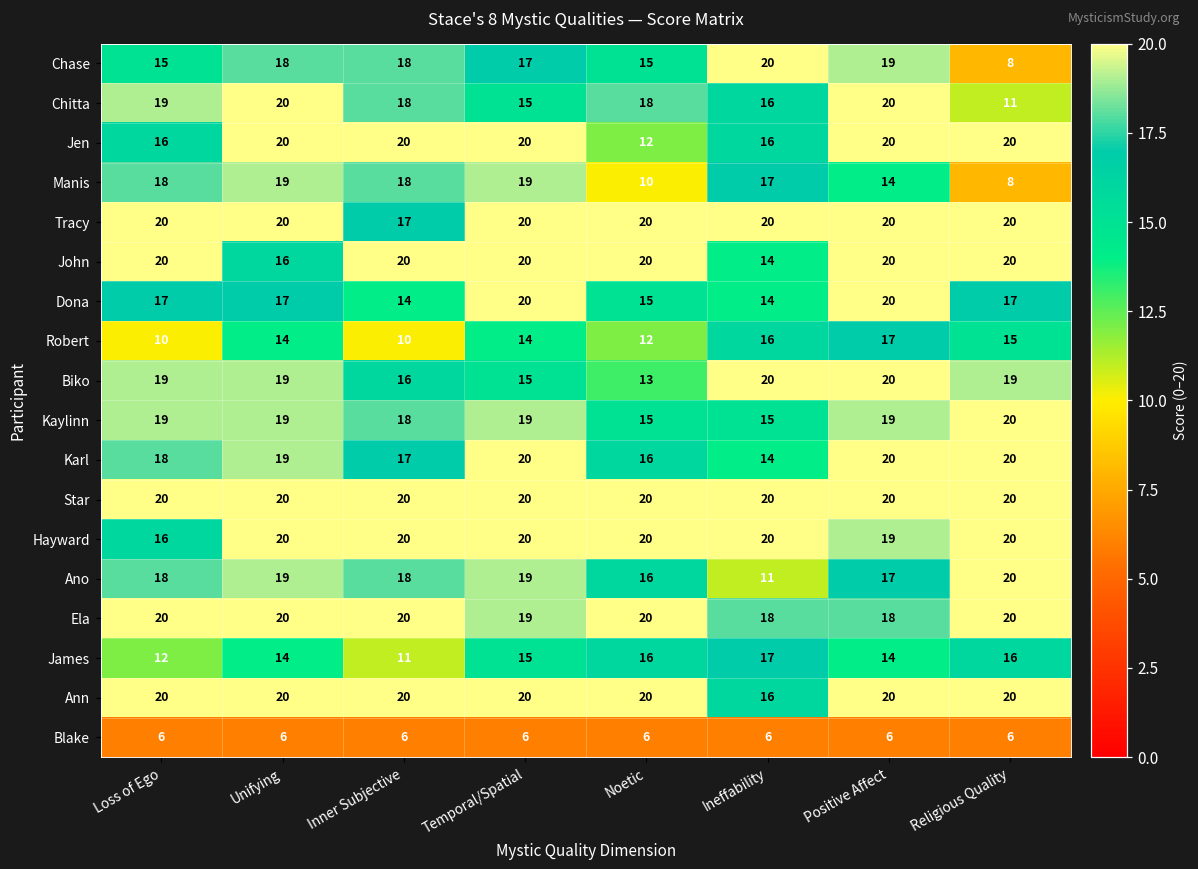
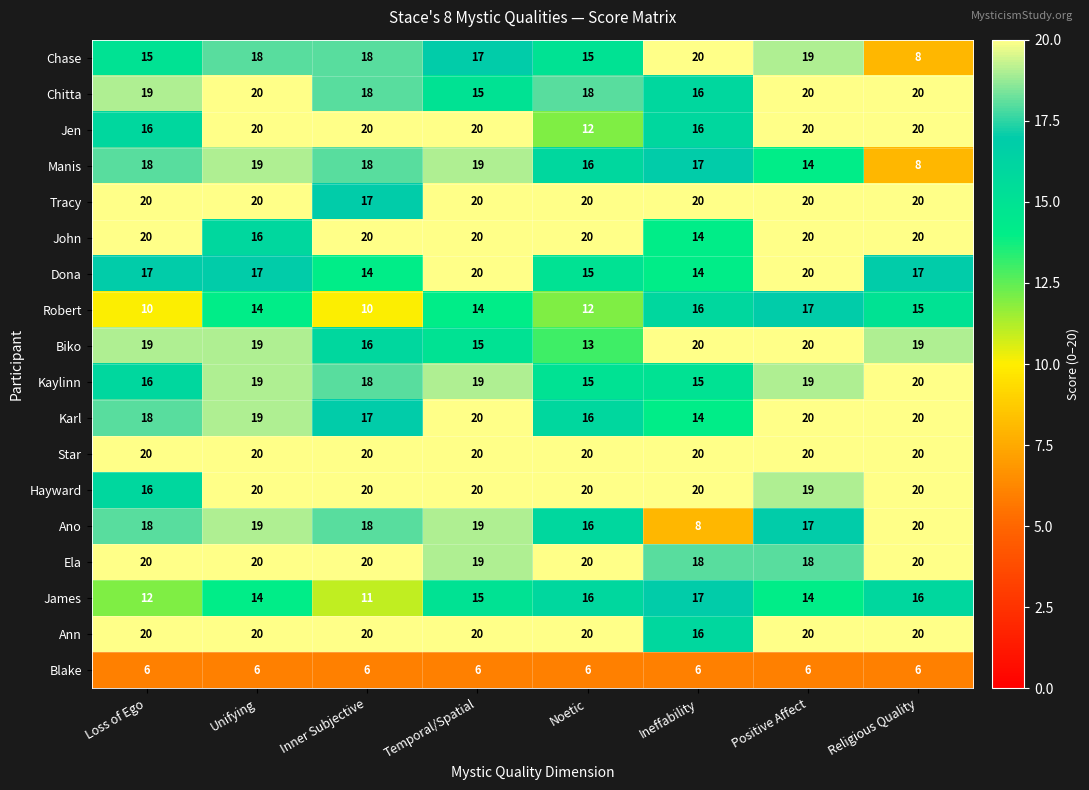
Chitta, Religious Quality: 11 -> 20
Manis, Noetic: 10 -> 16
Kaylinn, Loss of Ego: 19 -> 16
Ano, Ineffability: 11 -> 8
